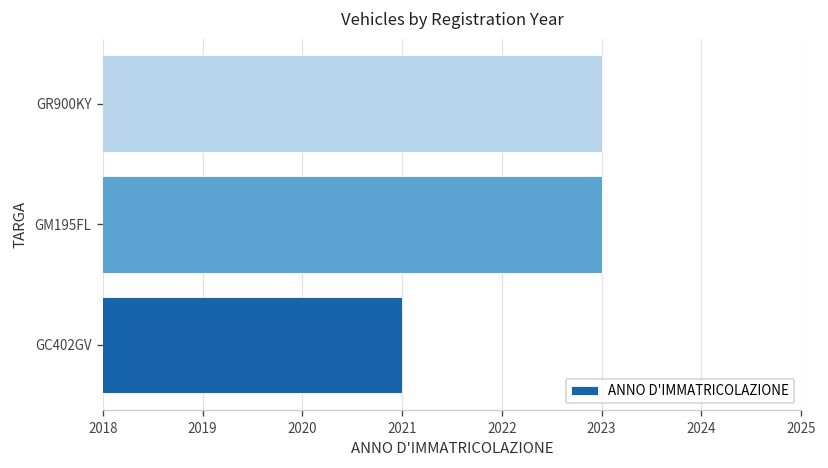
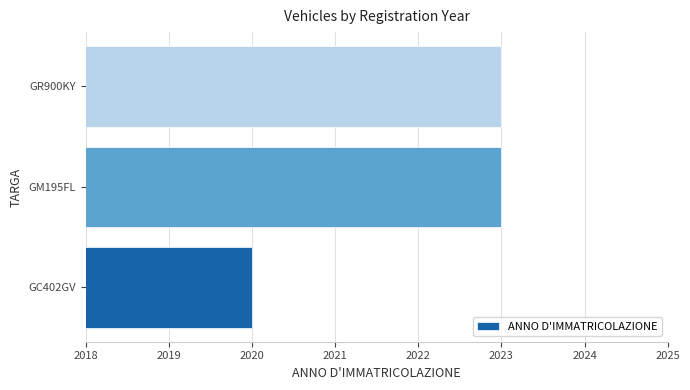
GC402GV: 2021 -> 2020
